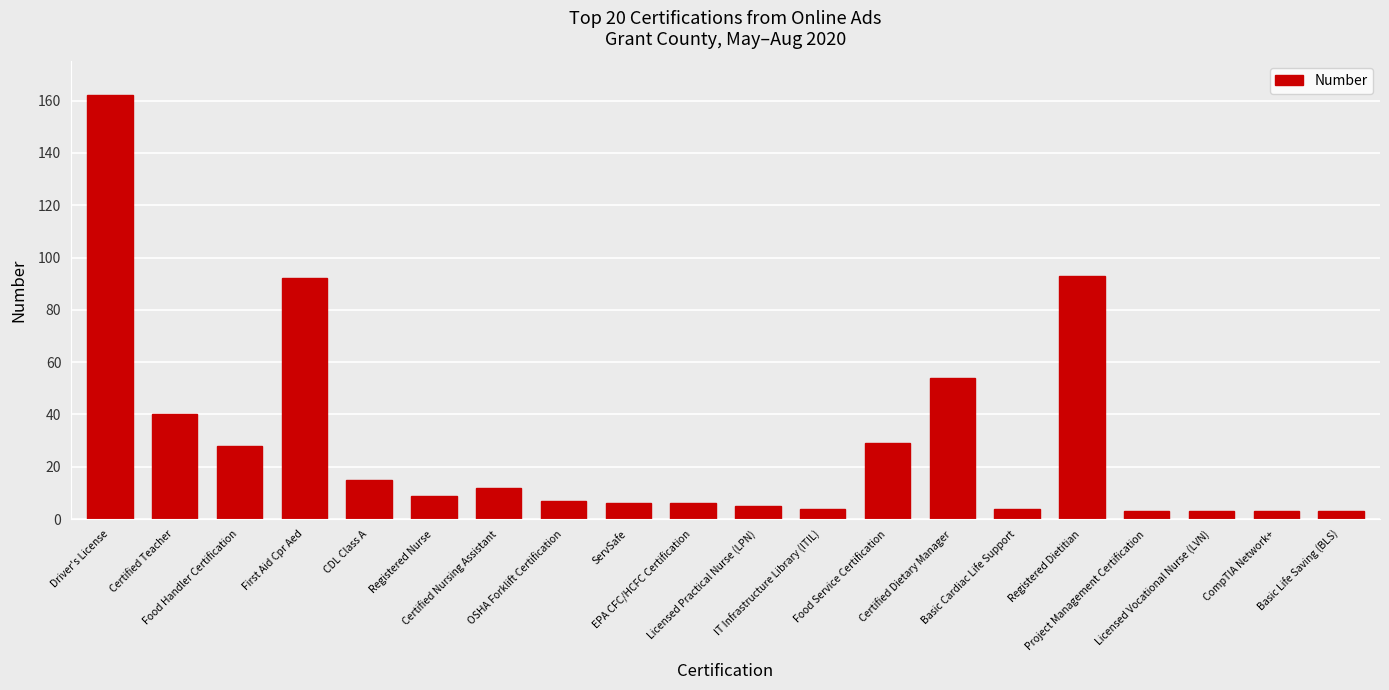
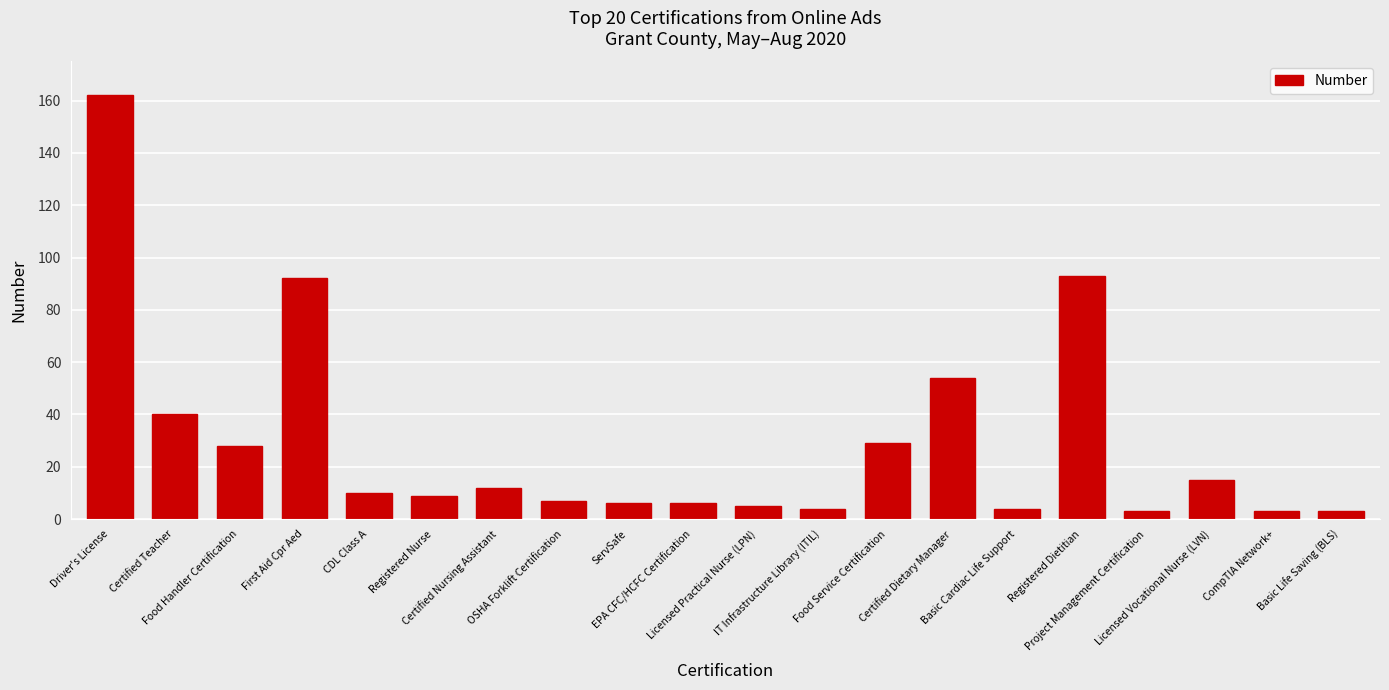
CDL Class A: 15 -> 10
Licensed Vocational Nurse (LVN): 3 -> 15
